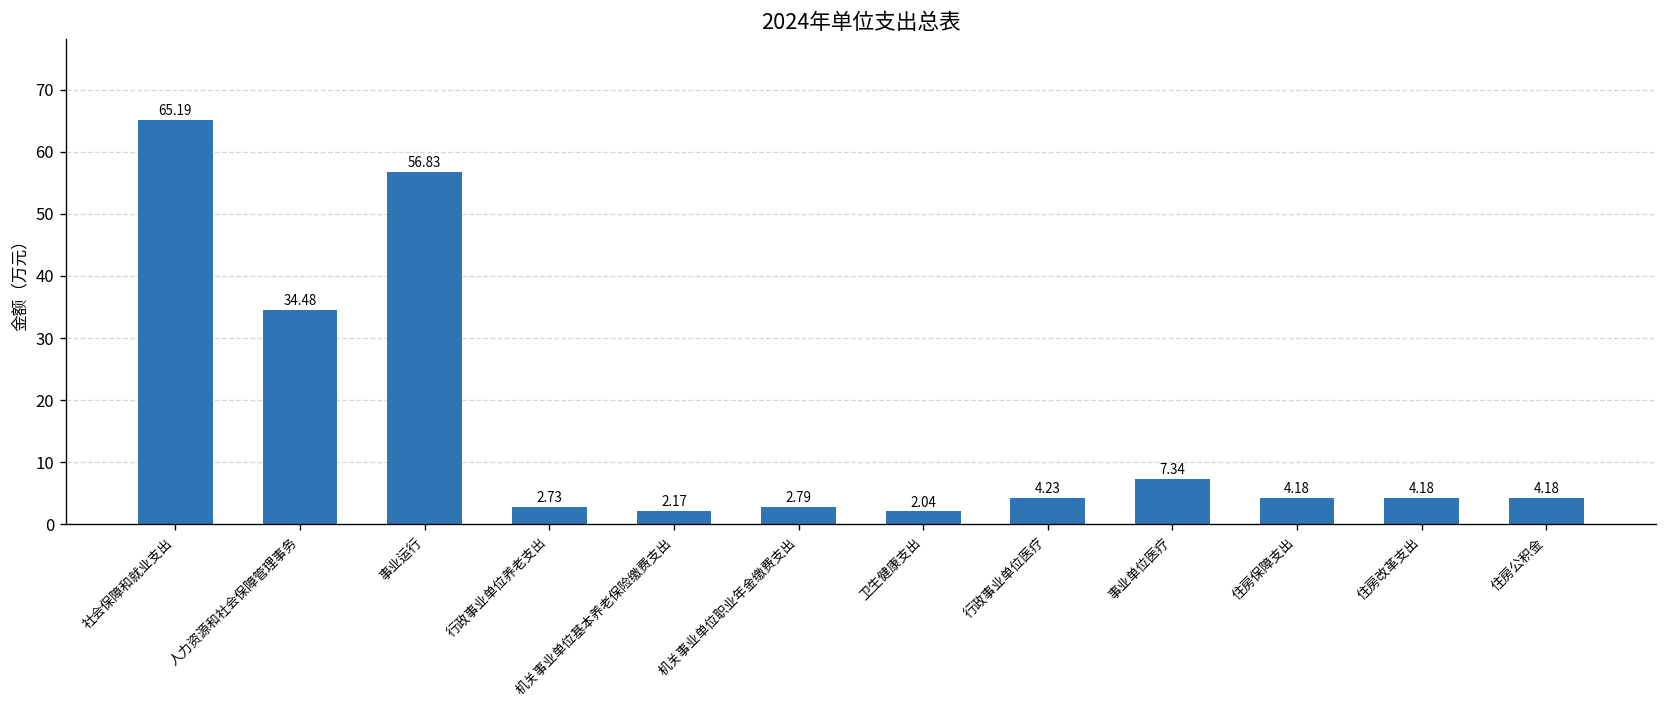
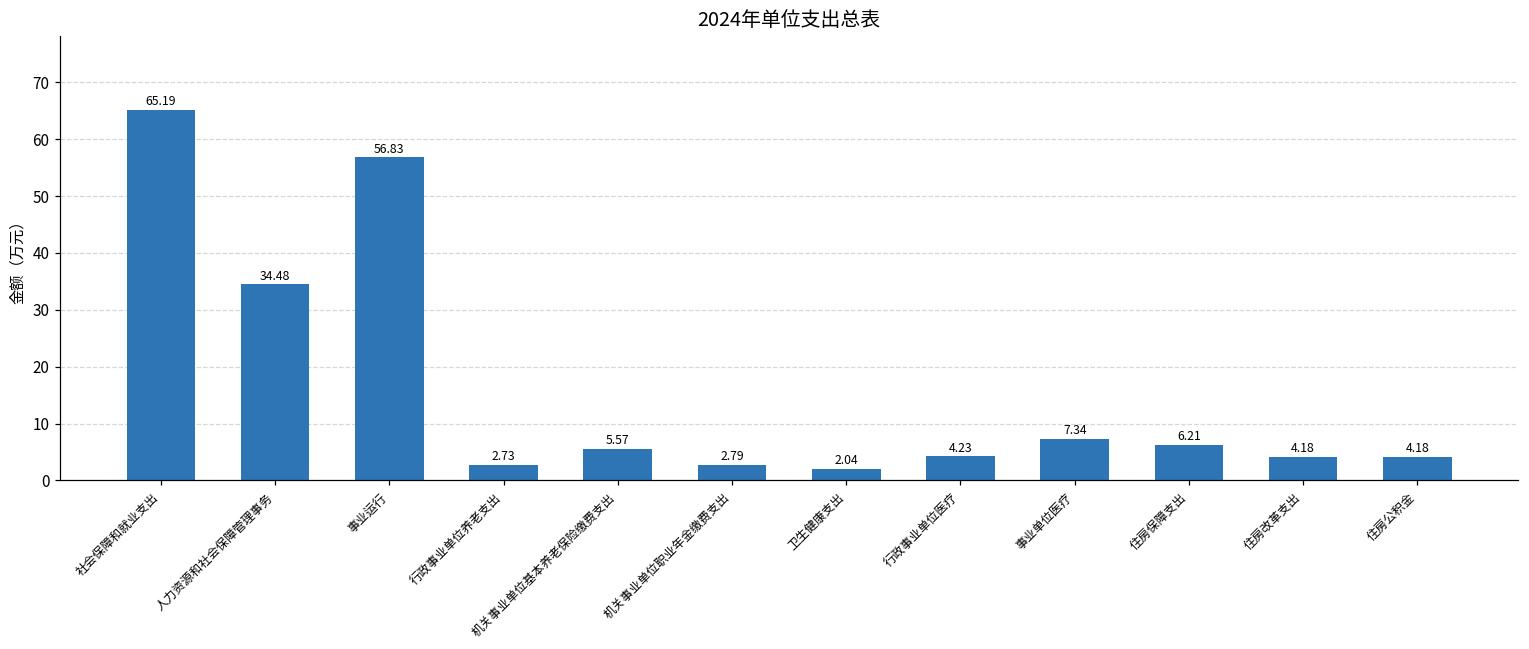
机关事业单位基本养老保险缴费支出: 2.17 -> 5.57
住房保障支出: 4.18 -> 6.21
